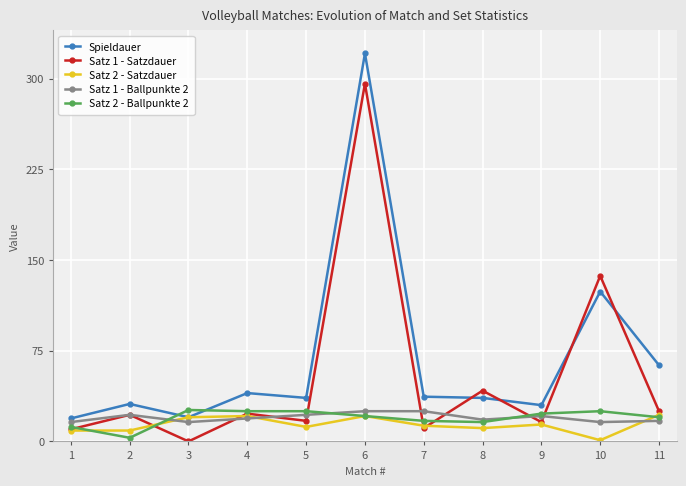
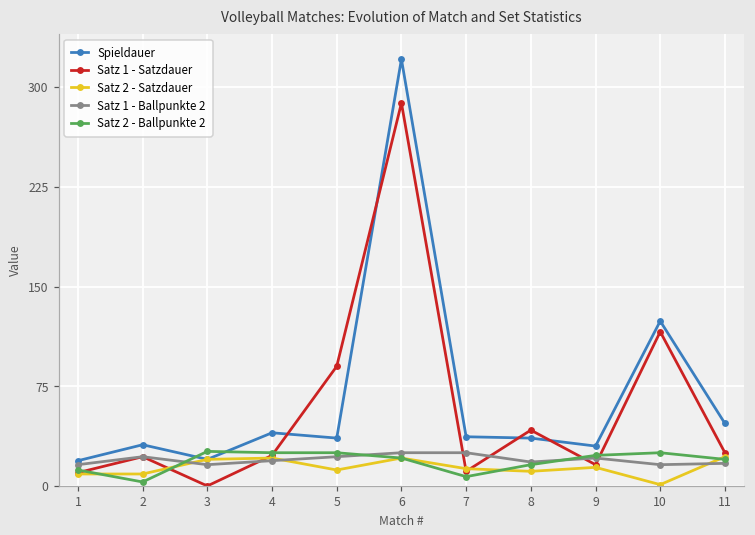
Satz 1 - Satzdauer, 5: 17 -> 90
Satz 1 - Satzdauer, 6: 296 -> 288
Satz 2 - Ballpunkte 2, 7: 17 -> 7
Satz 1 - Satzdauer, 10: 137 -> 116
Spieldauer, 11: 63 -> 47
